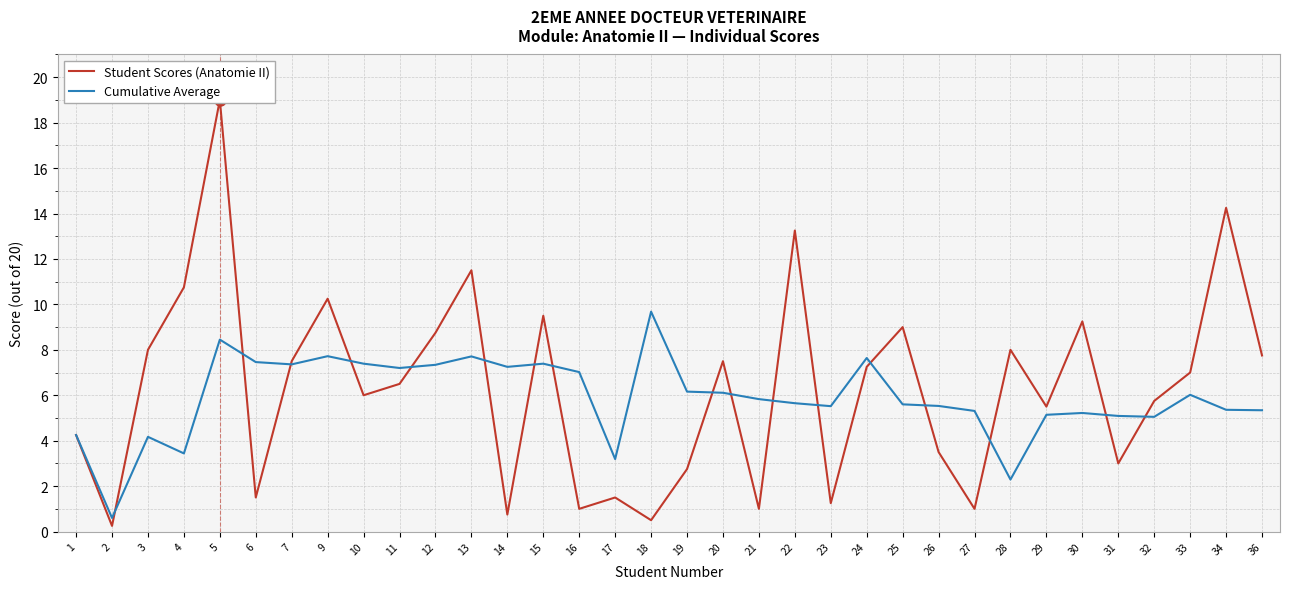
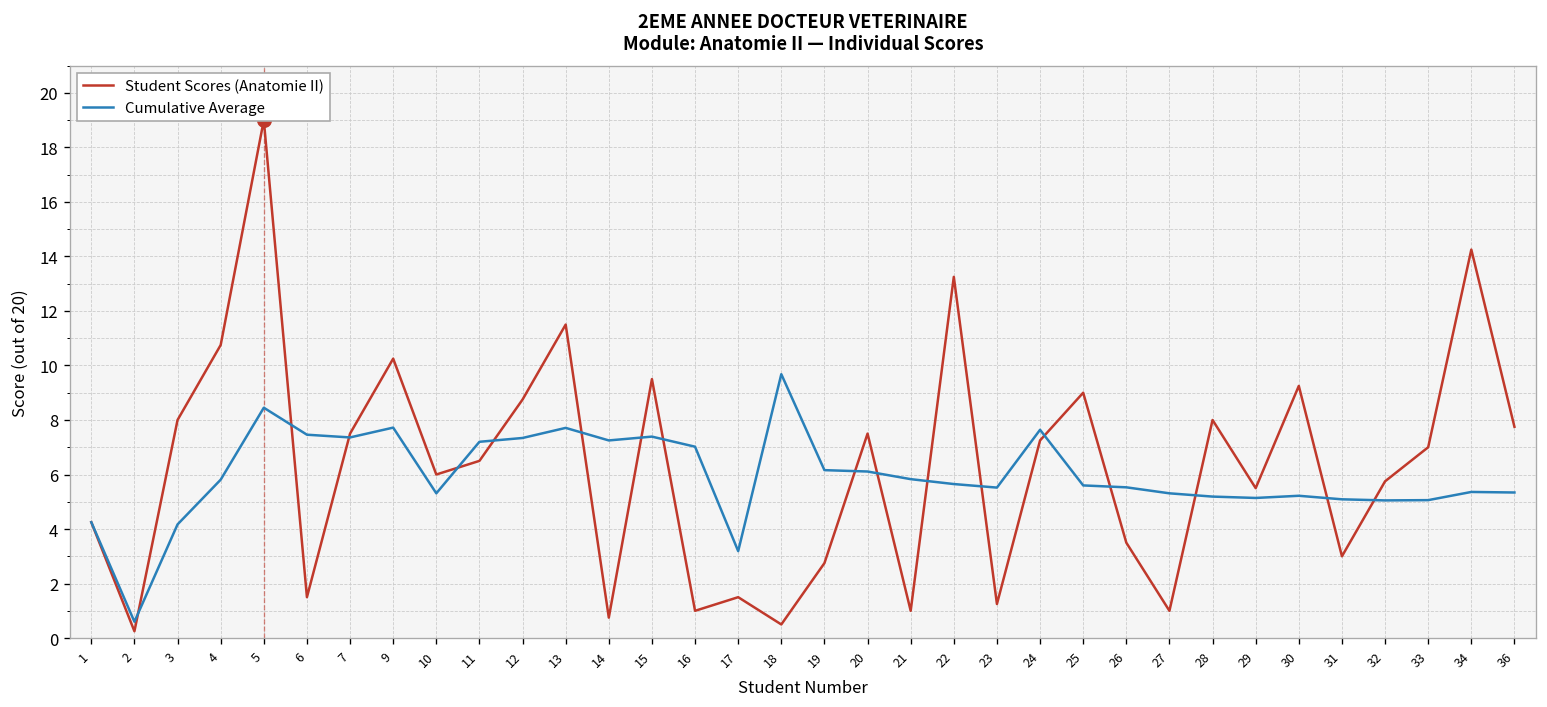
Cumulative Average, 4: 3.4 -> 5.8
Cumulative Average, 10: 7.4 -> 5.3
Cumulative Average, 28: 2.3 -> 5.2
Cumulative Average, 33: 6.0 -> 5.1
